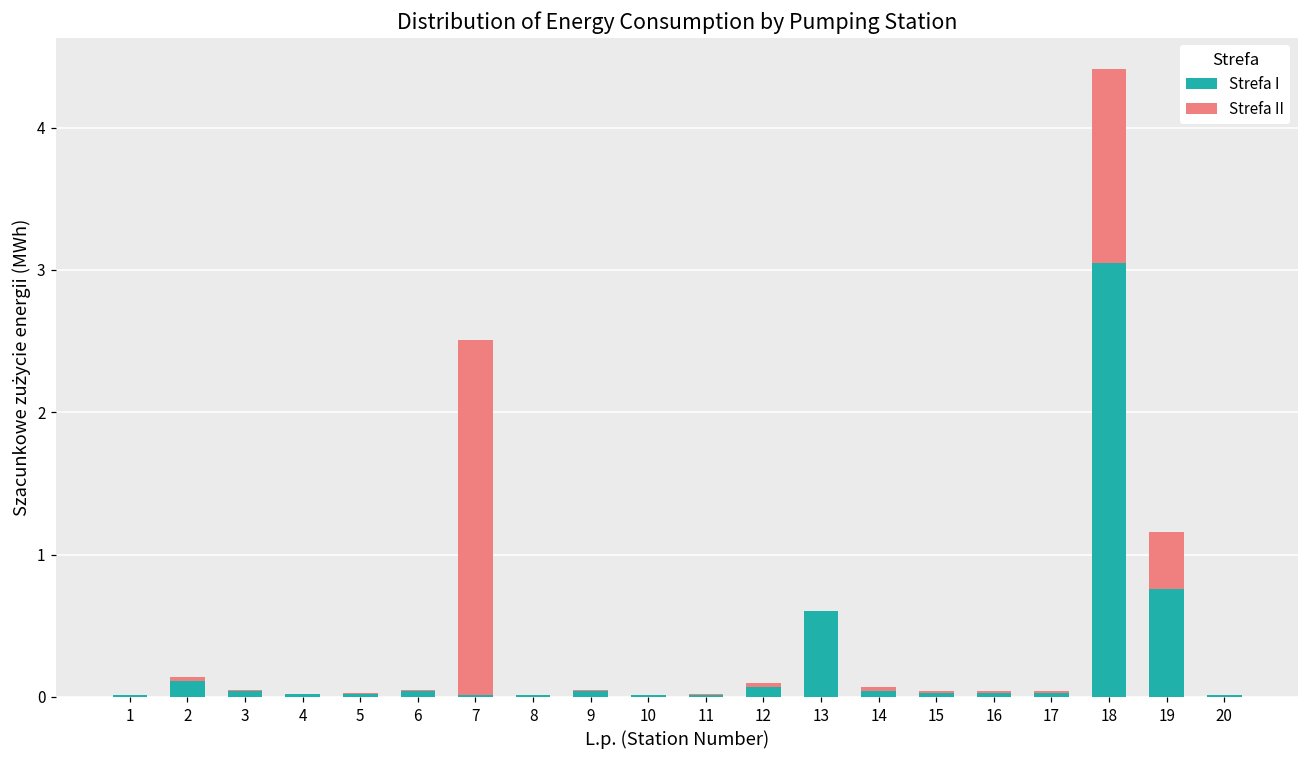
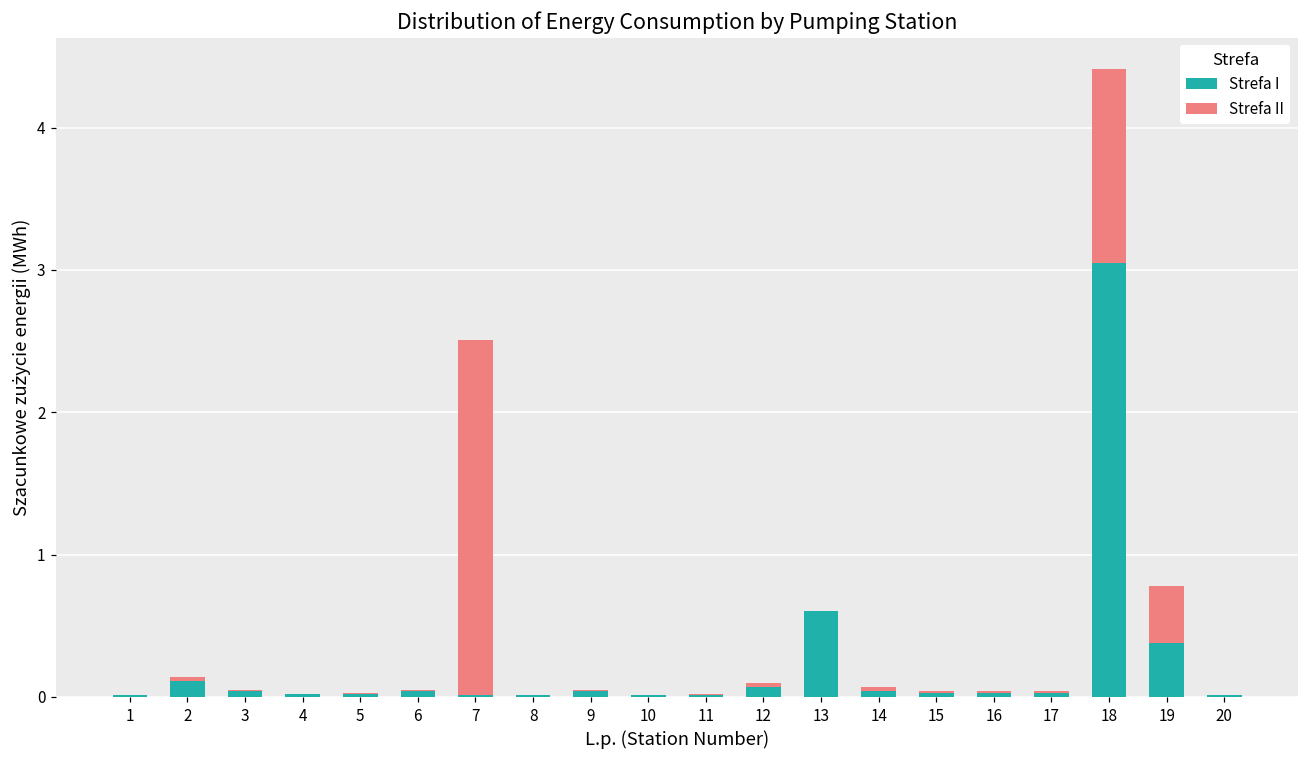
Strefa I, 19: 0.76 -> 0.38
